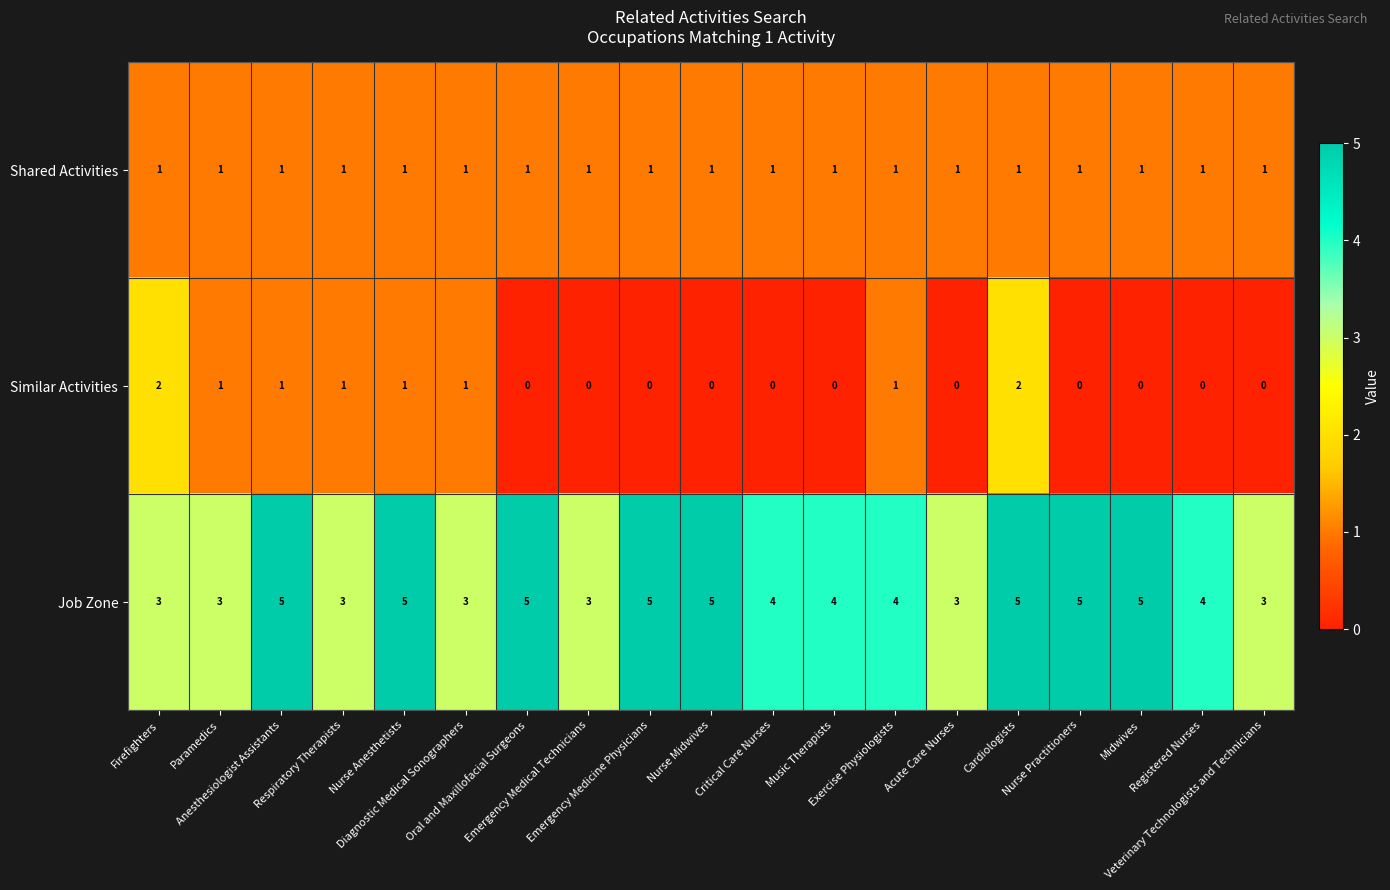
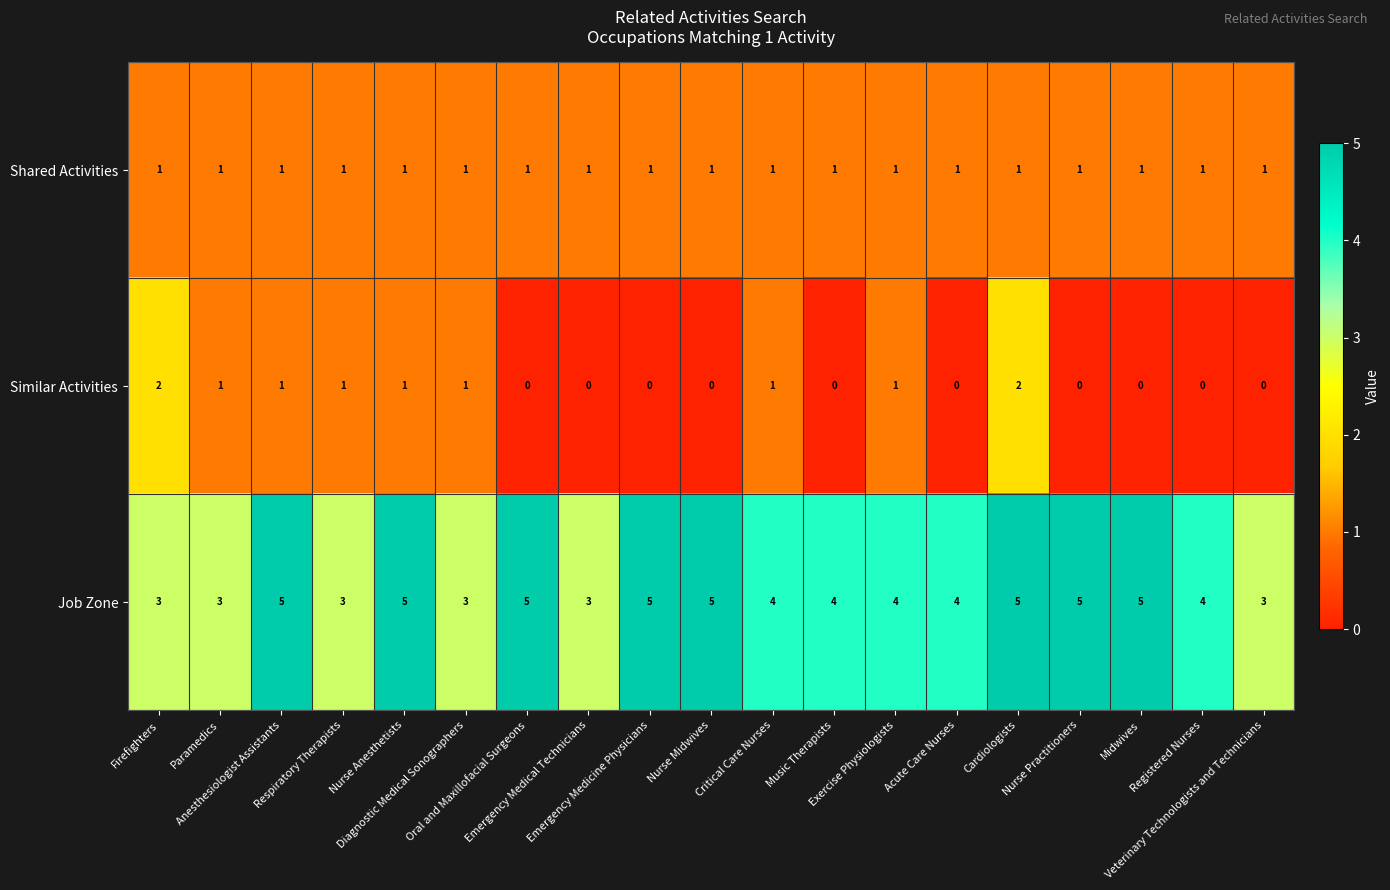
Similar Activities, Critical Care Nurses: 0 -> 1
Job Zone, Acute Care Nurses: 3 -> 4
